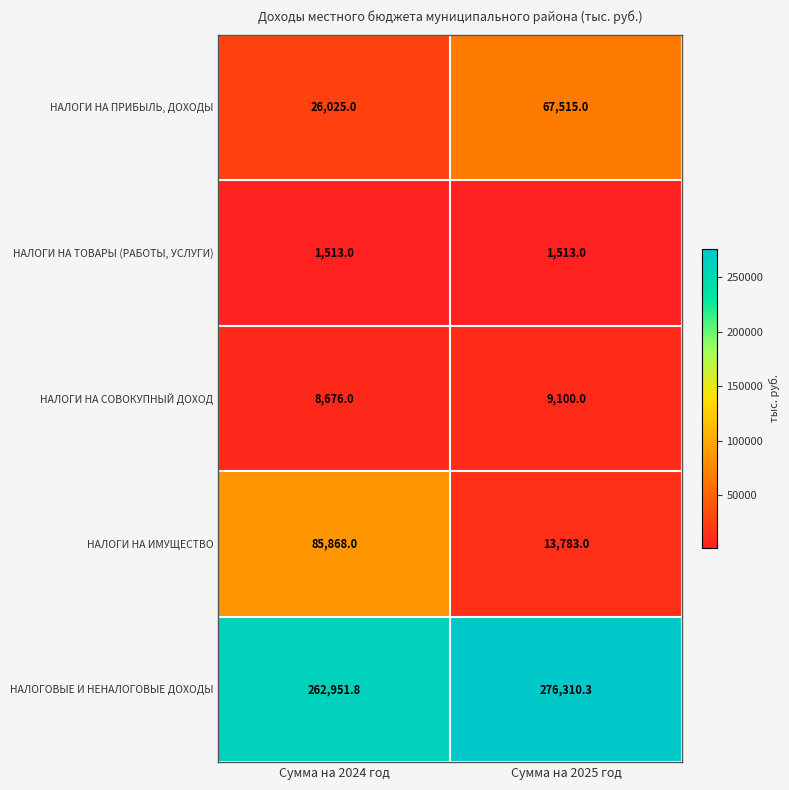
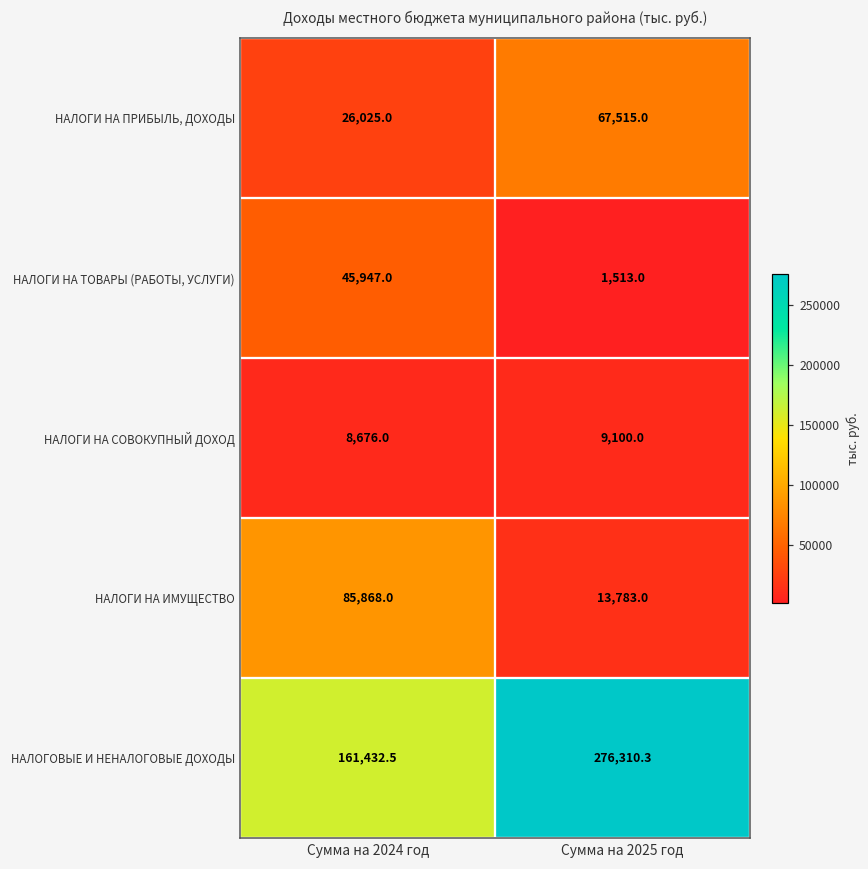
НАЛОГИ НА ТОВАРЫ (РАБОТЫ, УСЛУГИ), Сумма на 2024 год: 1,513.0 -> 45,947.0
НАЛОГОВЫЕ И НЕНАЛОГОВЫЕ ДОХОДЫ, Сумма на 2024 год: 262,951.8 -> 161,432.5
